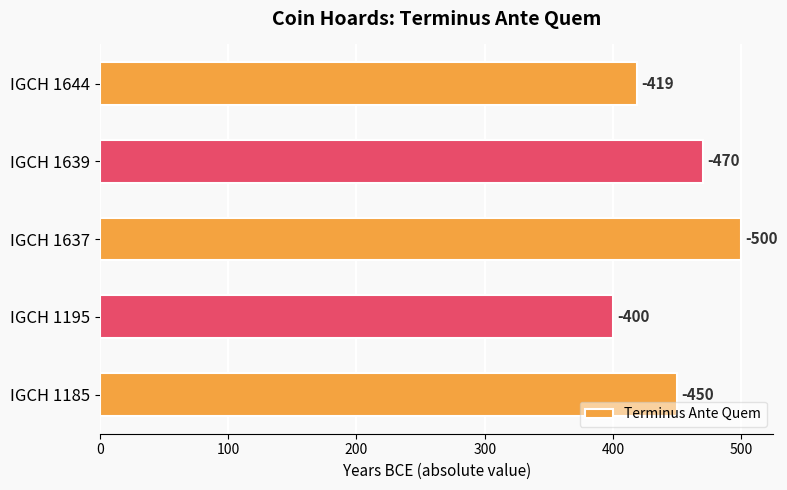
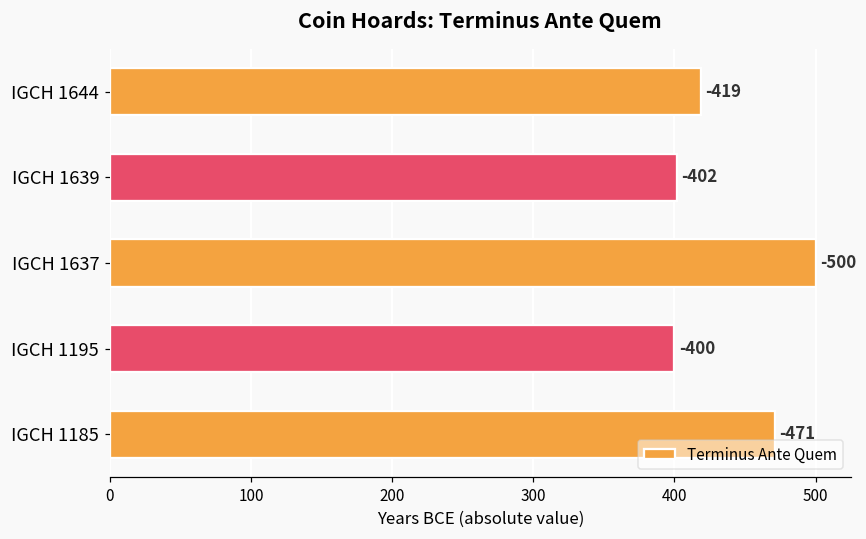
IGCH 1639: -470 -> -402
IGCH 1185: -450 -> -471
